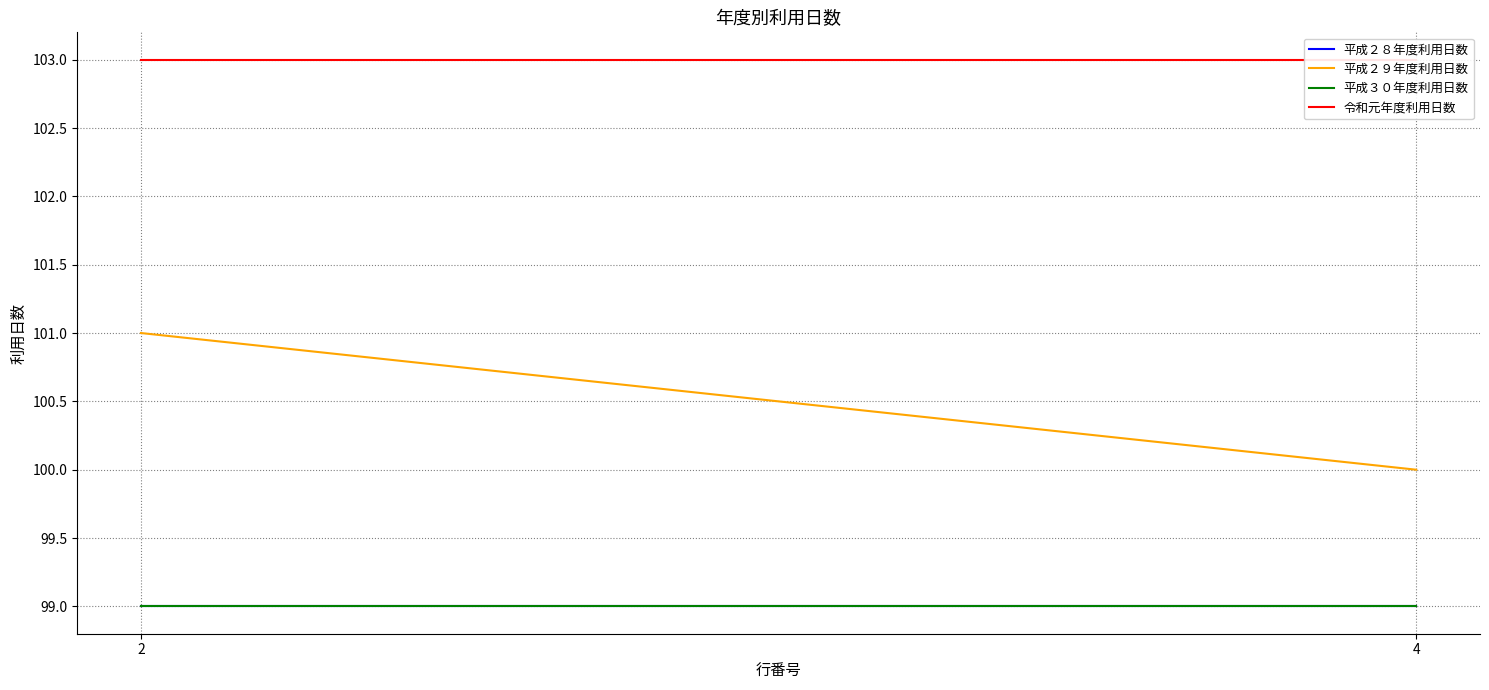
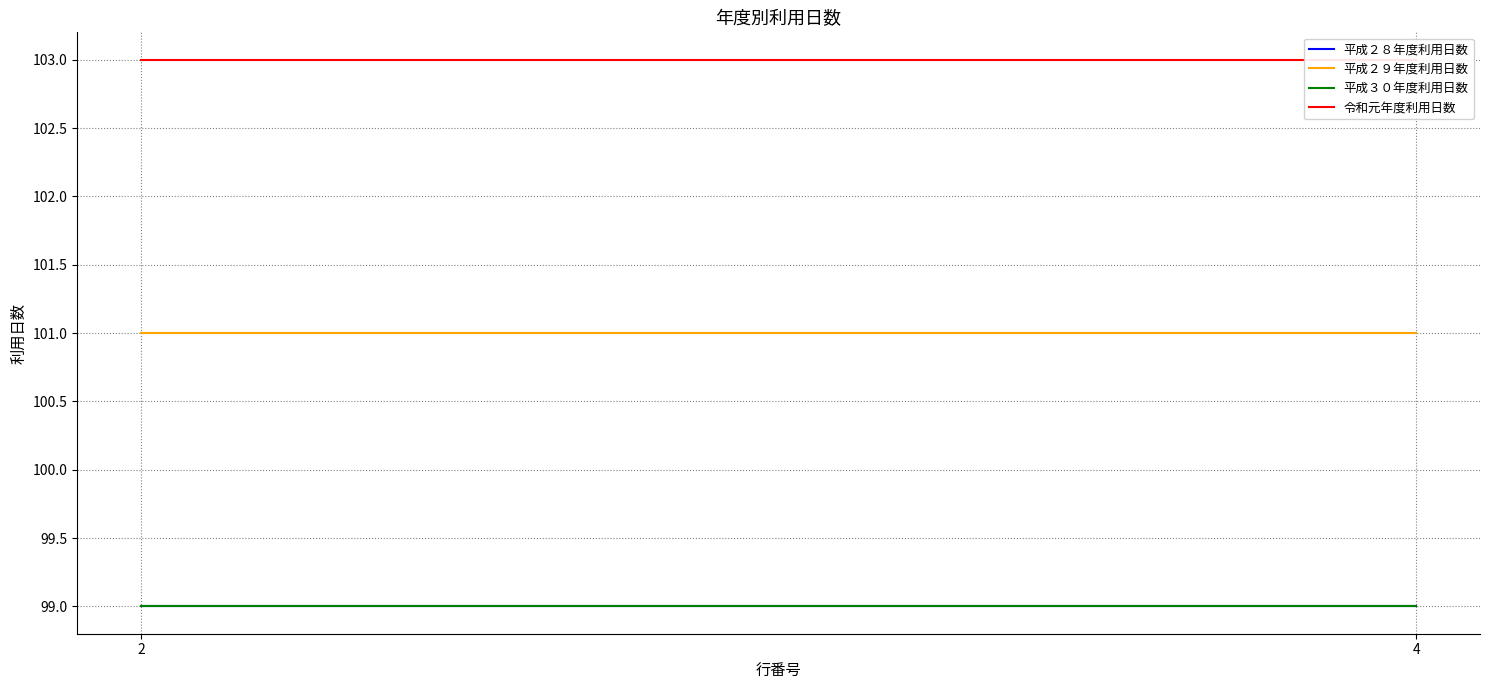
平成２９年度利用日数, 4: 100 -> 101
